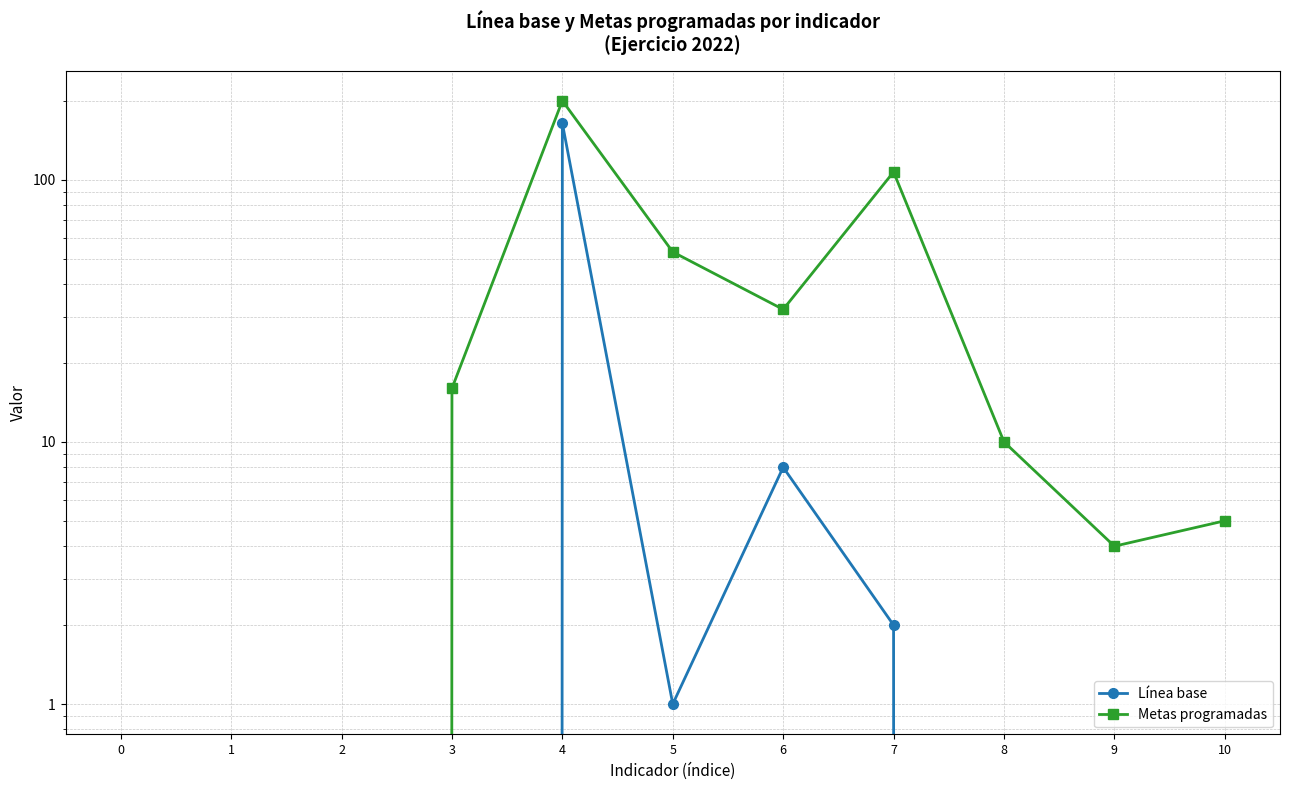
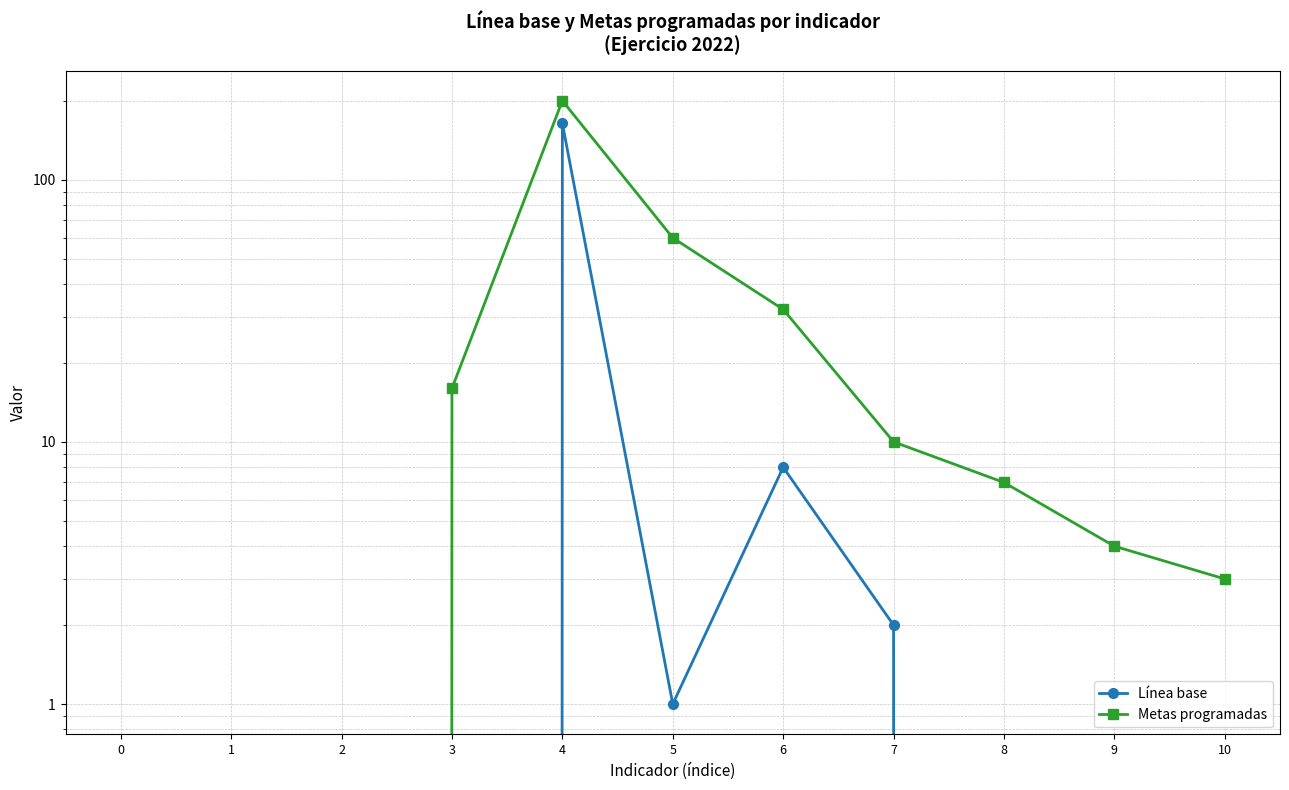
Metas programadas, 5: 53 -> 60
Metas programadas, 7: 107 -> 10
Metas programadas, 8: 10 -> 7
Metas programadas, 10: 5 -> 3
